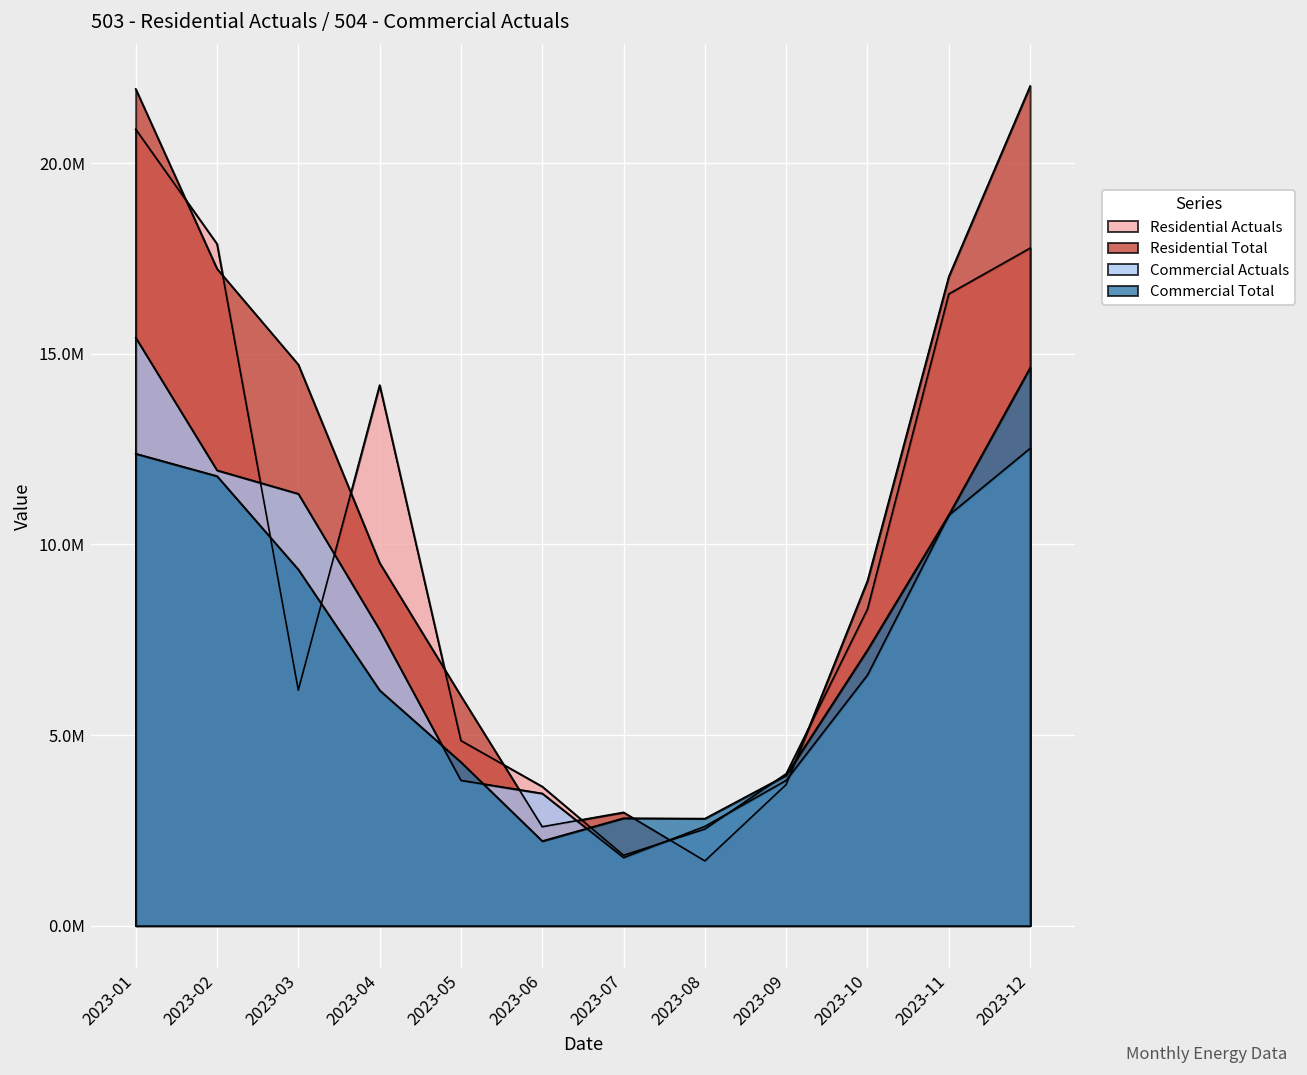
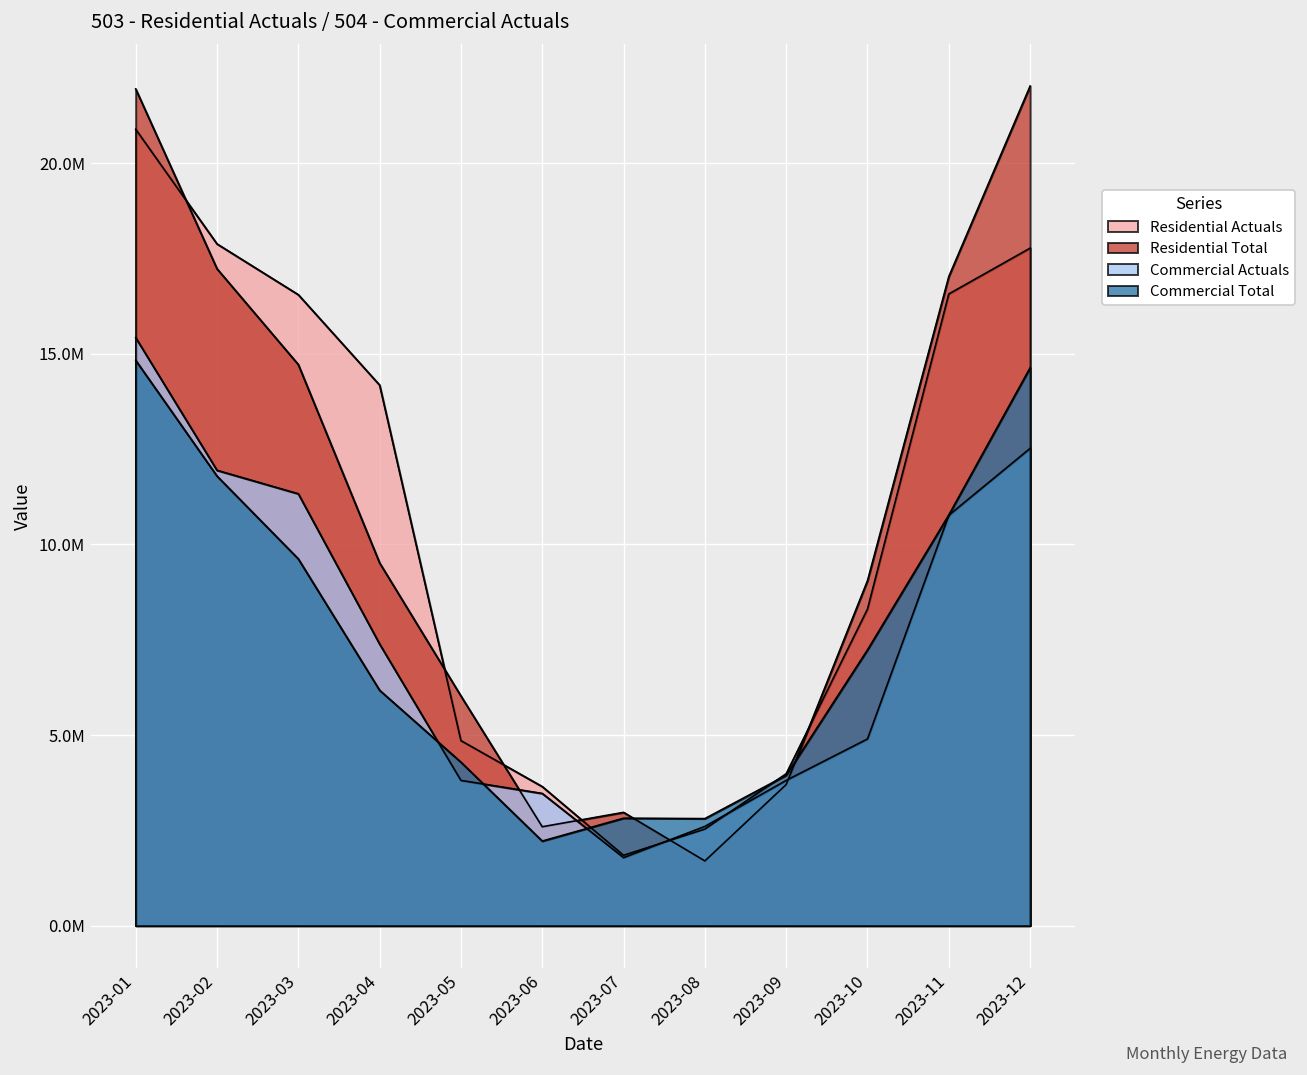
Commercial Total, 2023-01: 12400000 -> 14800000
Residential Actuals, 2023-03: 6200000 -> 16500000
Commercial Total, 2023-03: 9300000 -> 9600000
Commercial Actuals, 2023-04: 7800000 -> 7400000
Commercial Actuals, 2023-10: 6600000 -> 4900000
